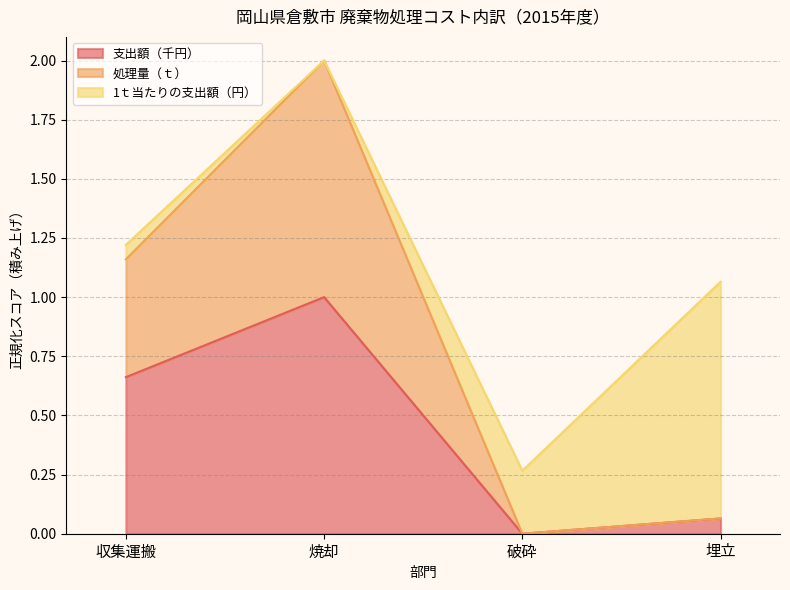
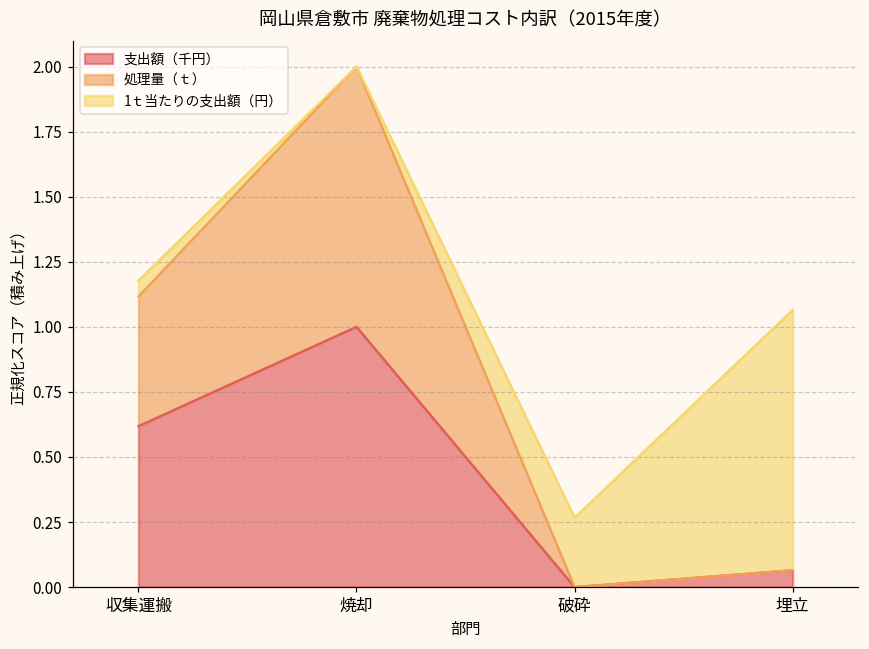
支出額（千円）, 収集運搬: 0.66 -> 0.62
